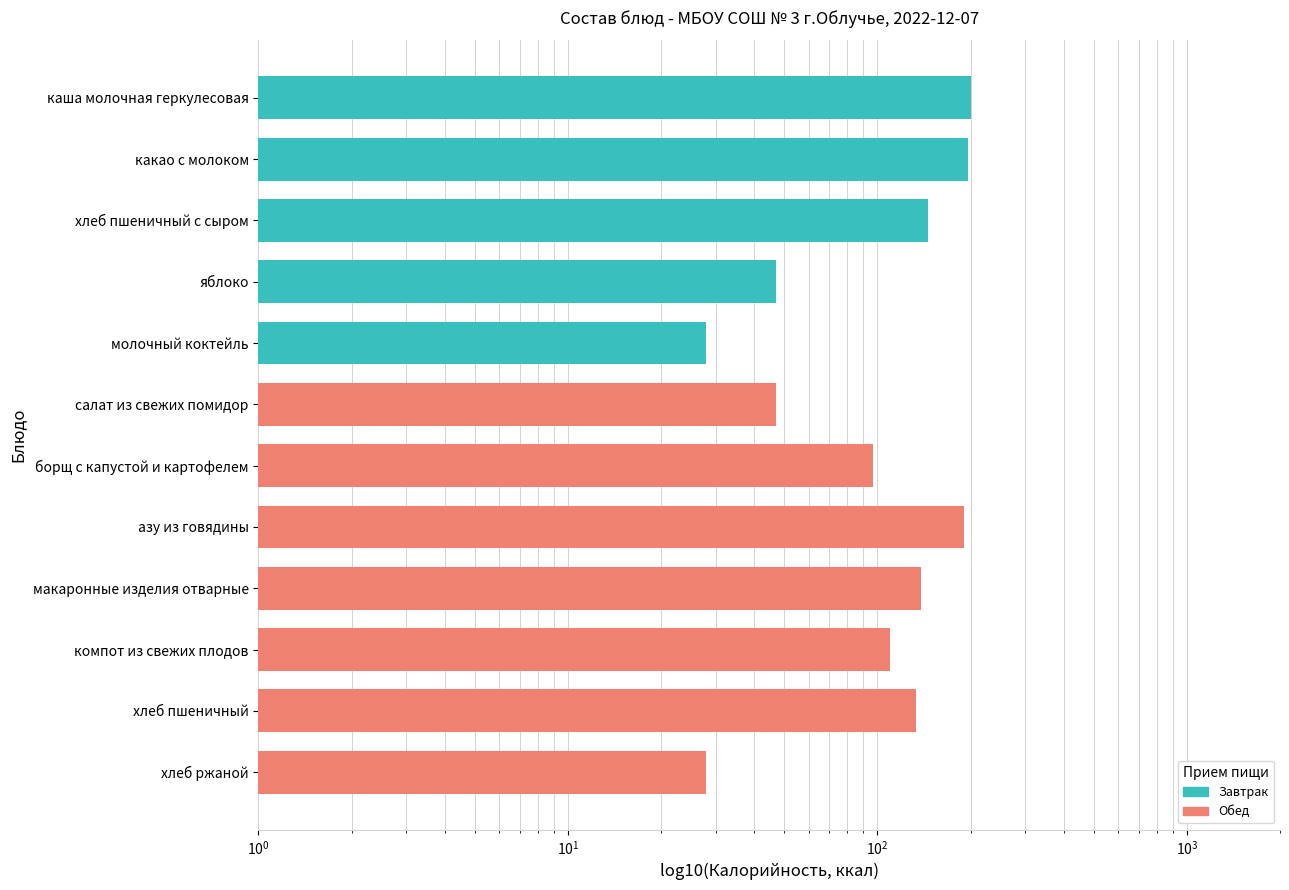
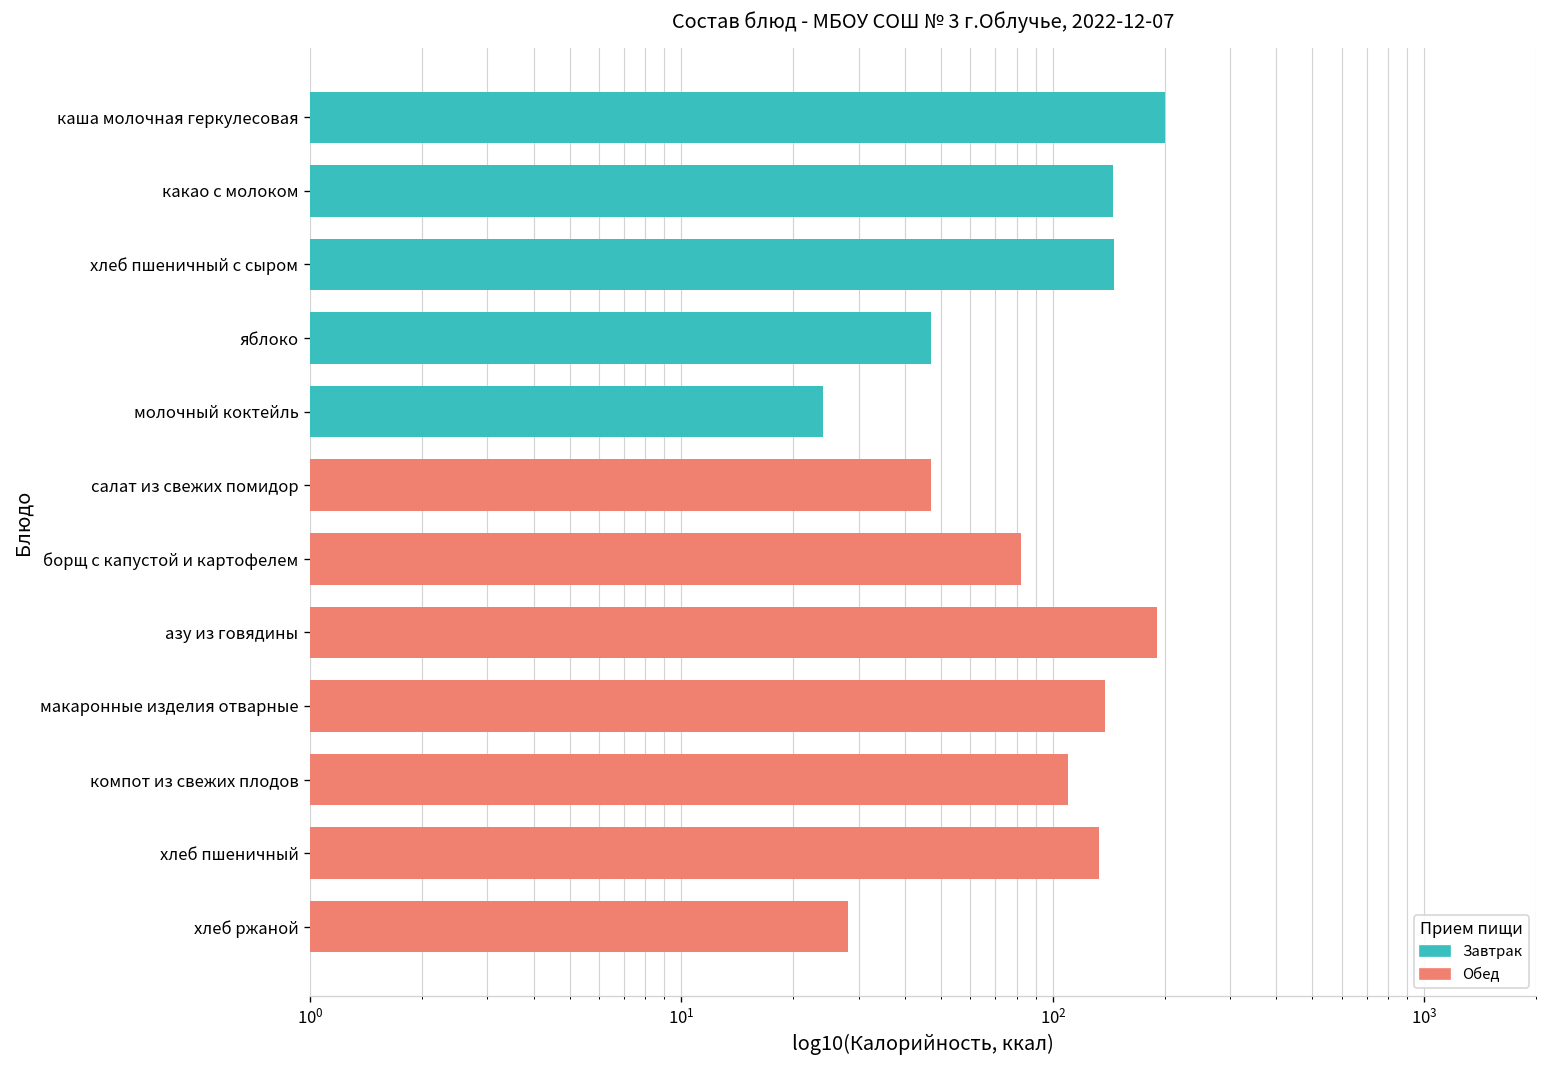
какао с молоком: 200 -> 150
молочный коктейль: 28 -> 24
борщ с капустой и картофелем: 97 -> 82
